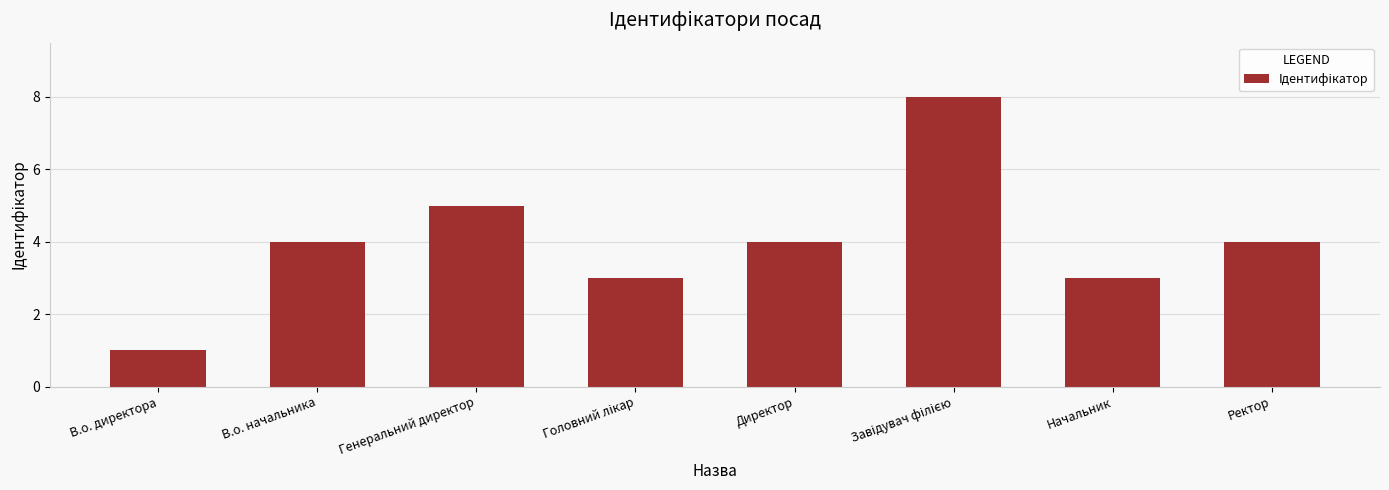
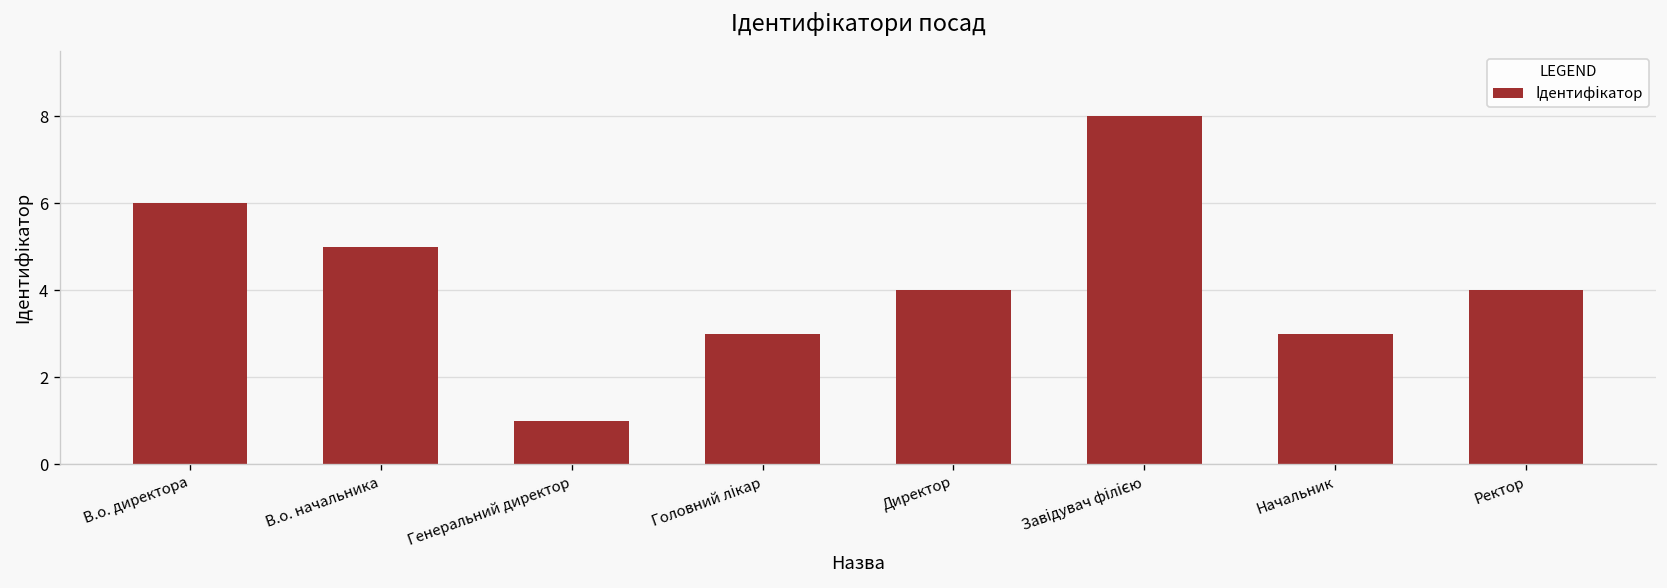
В.о. директора: 1 -> 6
В.о. начальника: 4 -> 5
Генеральний директор: 5 -> 1
